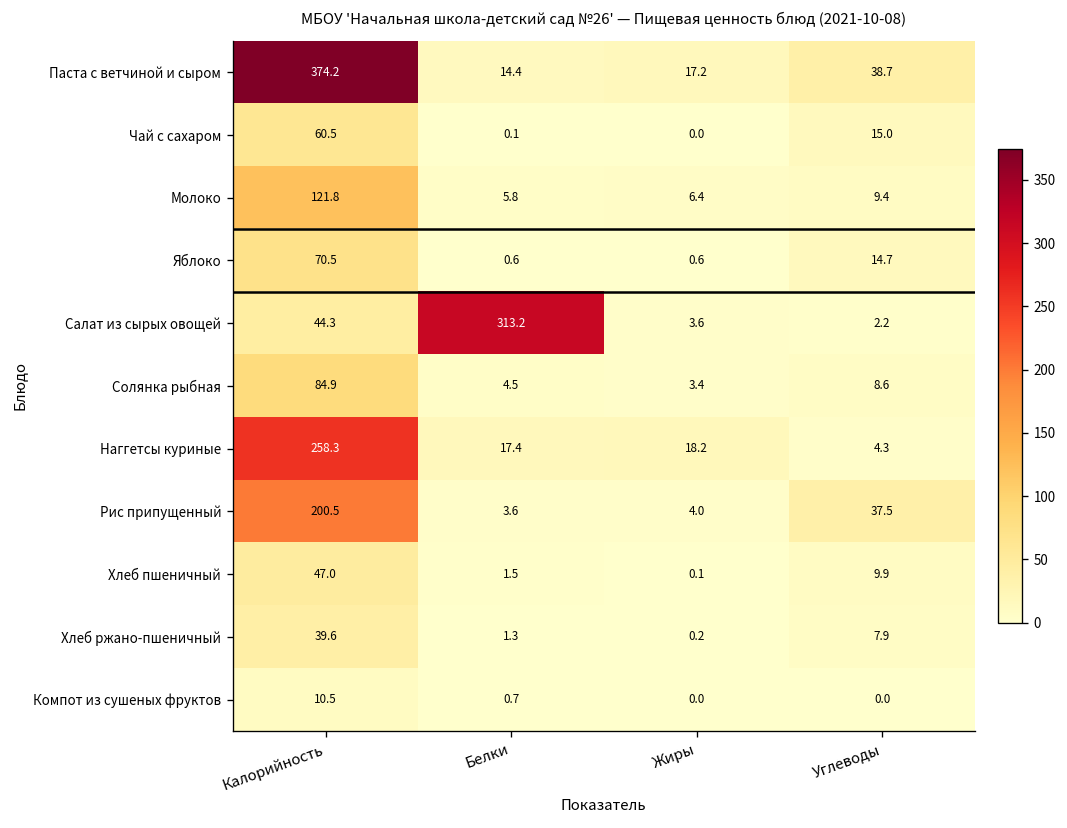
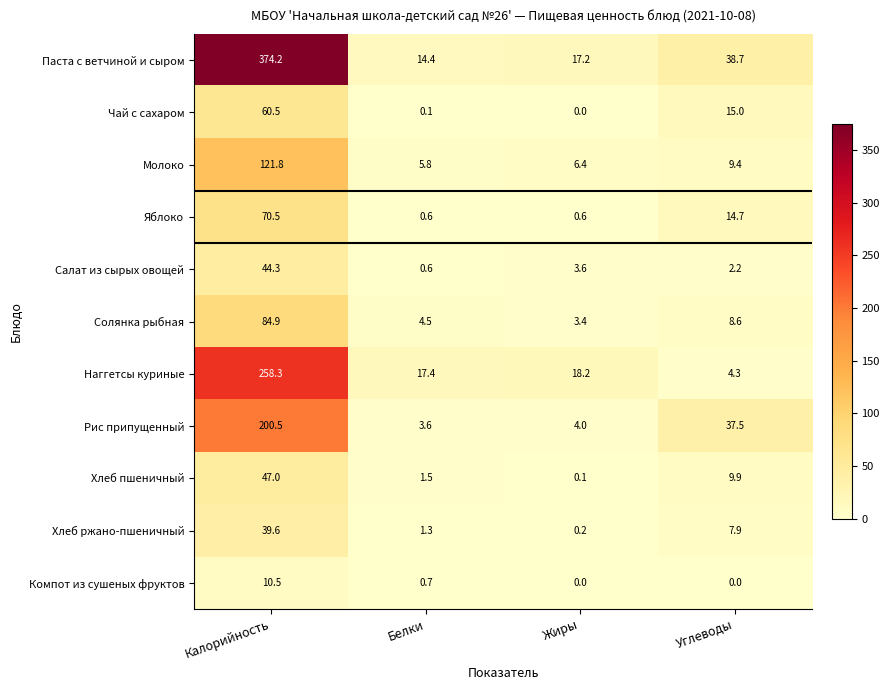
Салат из сырых овощей, Белки: 313.2 -> 0.6
